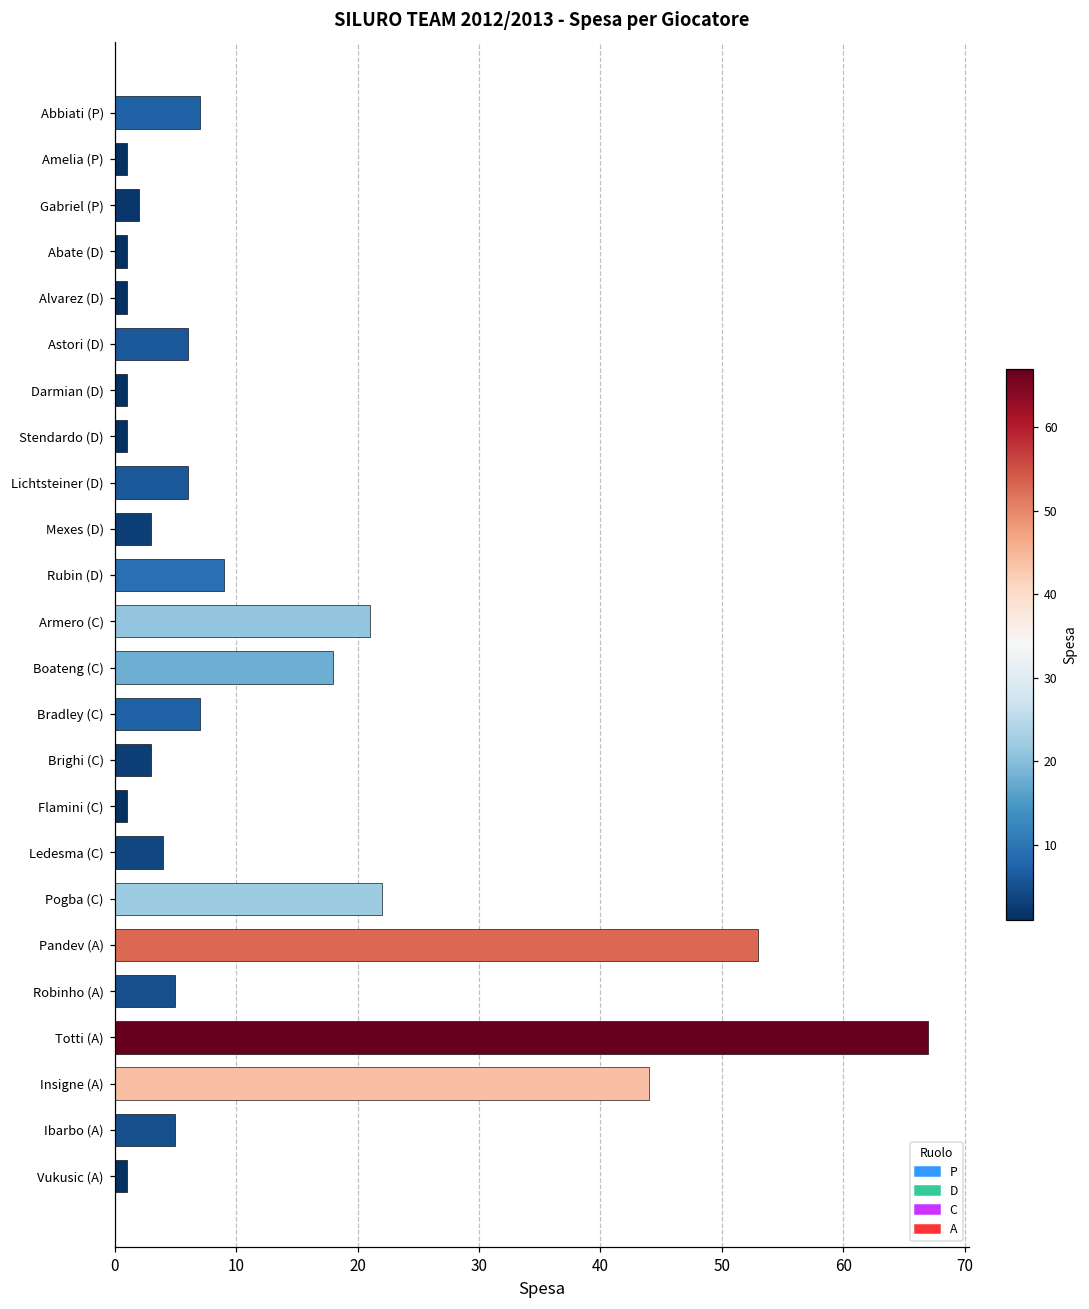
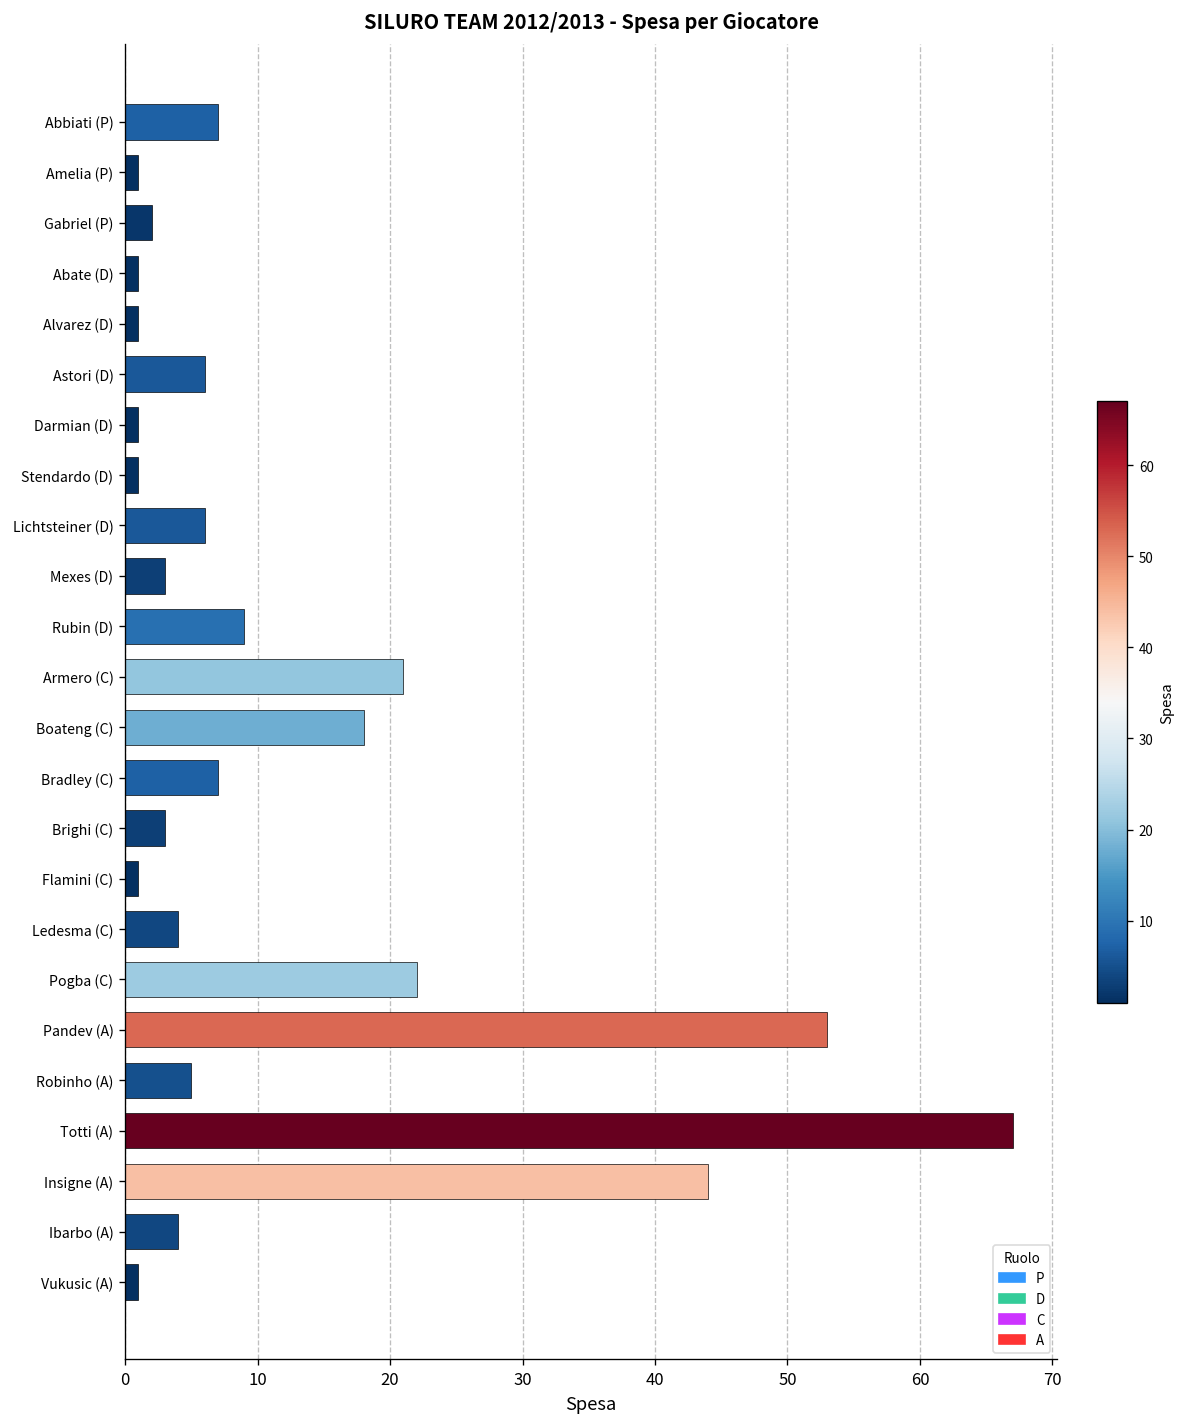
Ibarbo (A): 5 -> 4
